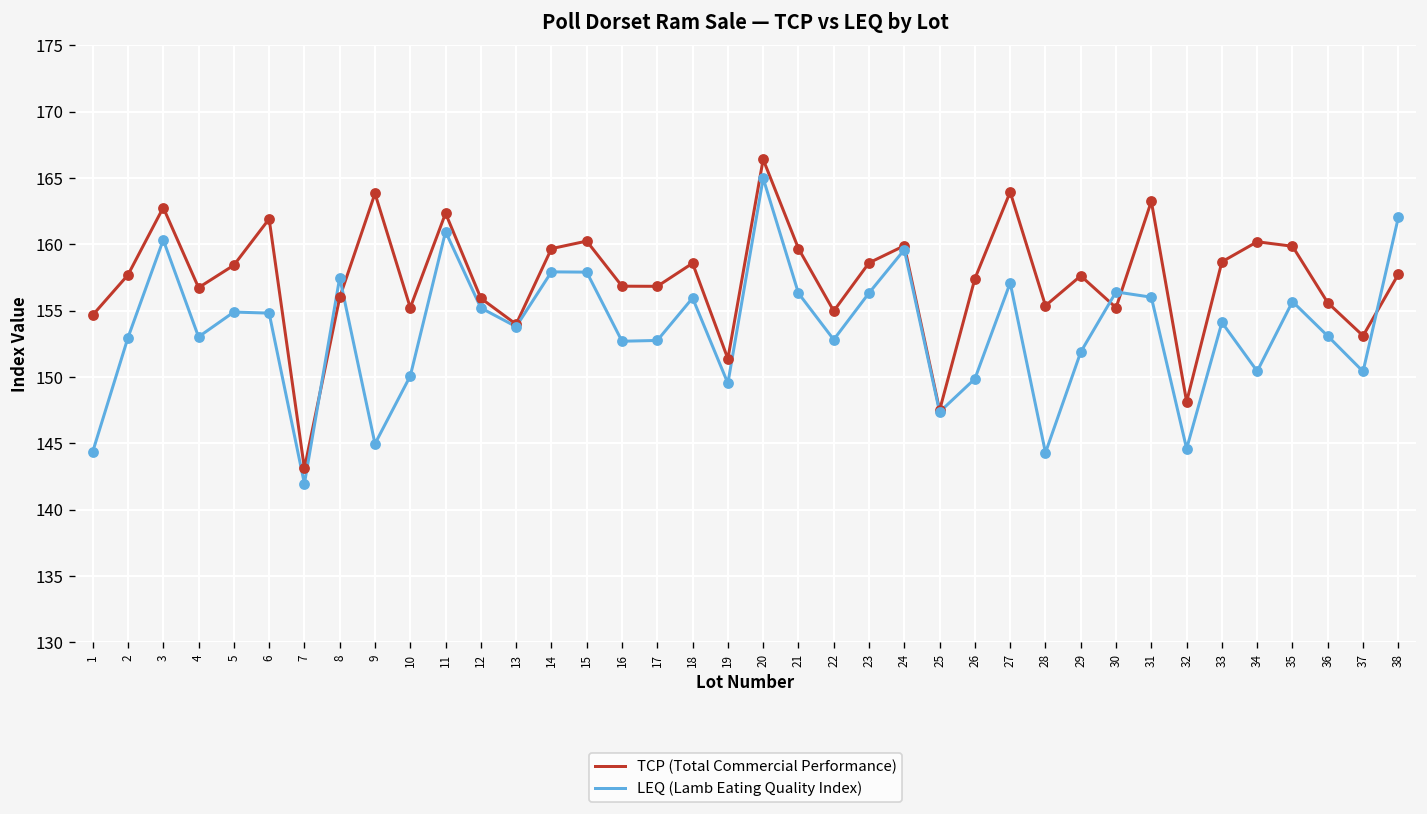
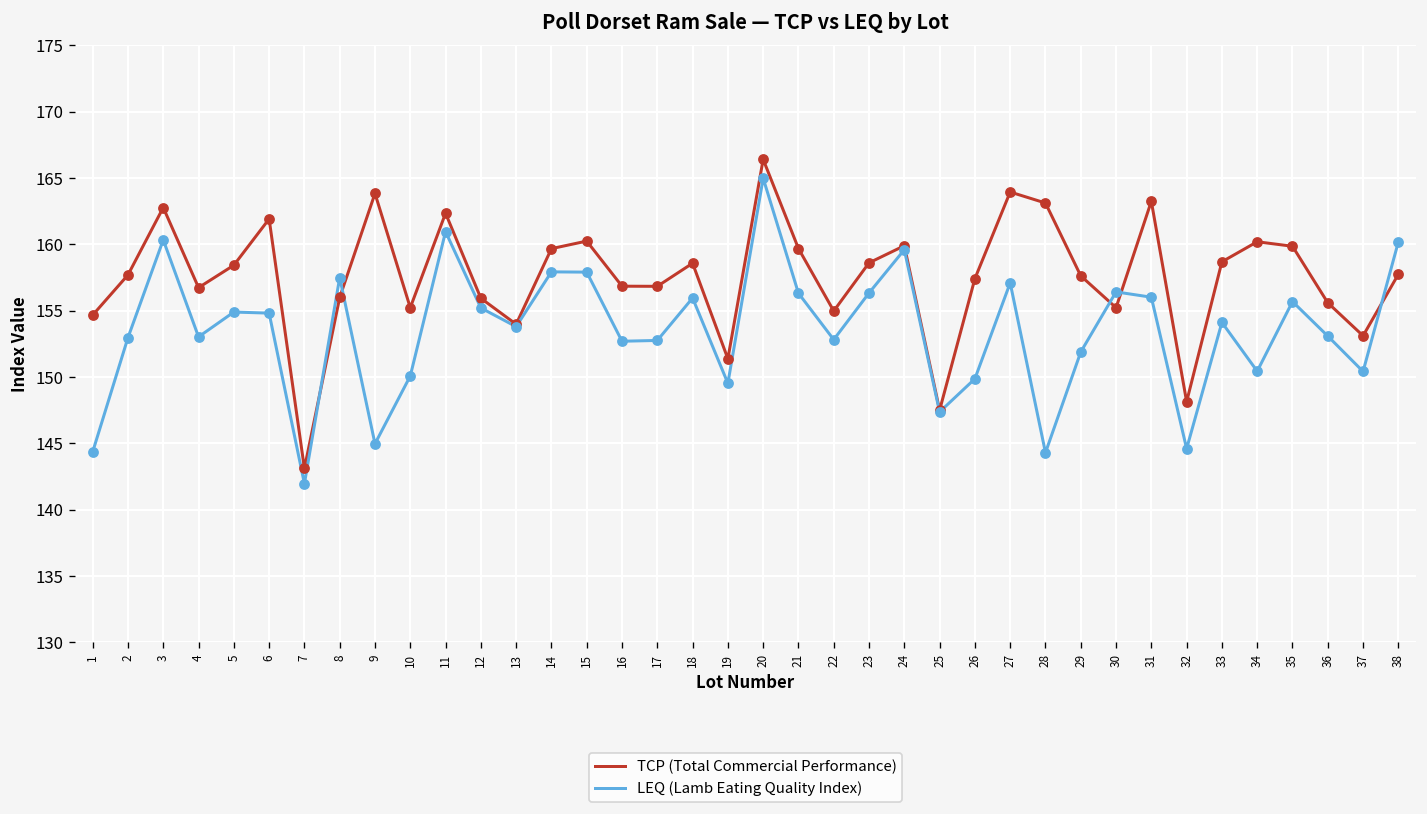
TCP (Total Commercial Performance), 28: 155.4 -> 163.1
LEQ (Lamb Eating Quality Index), 38: 162.0 -> 160.2
